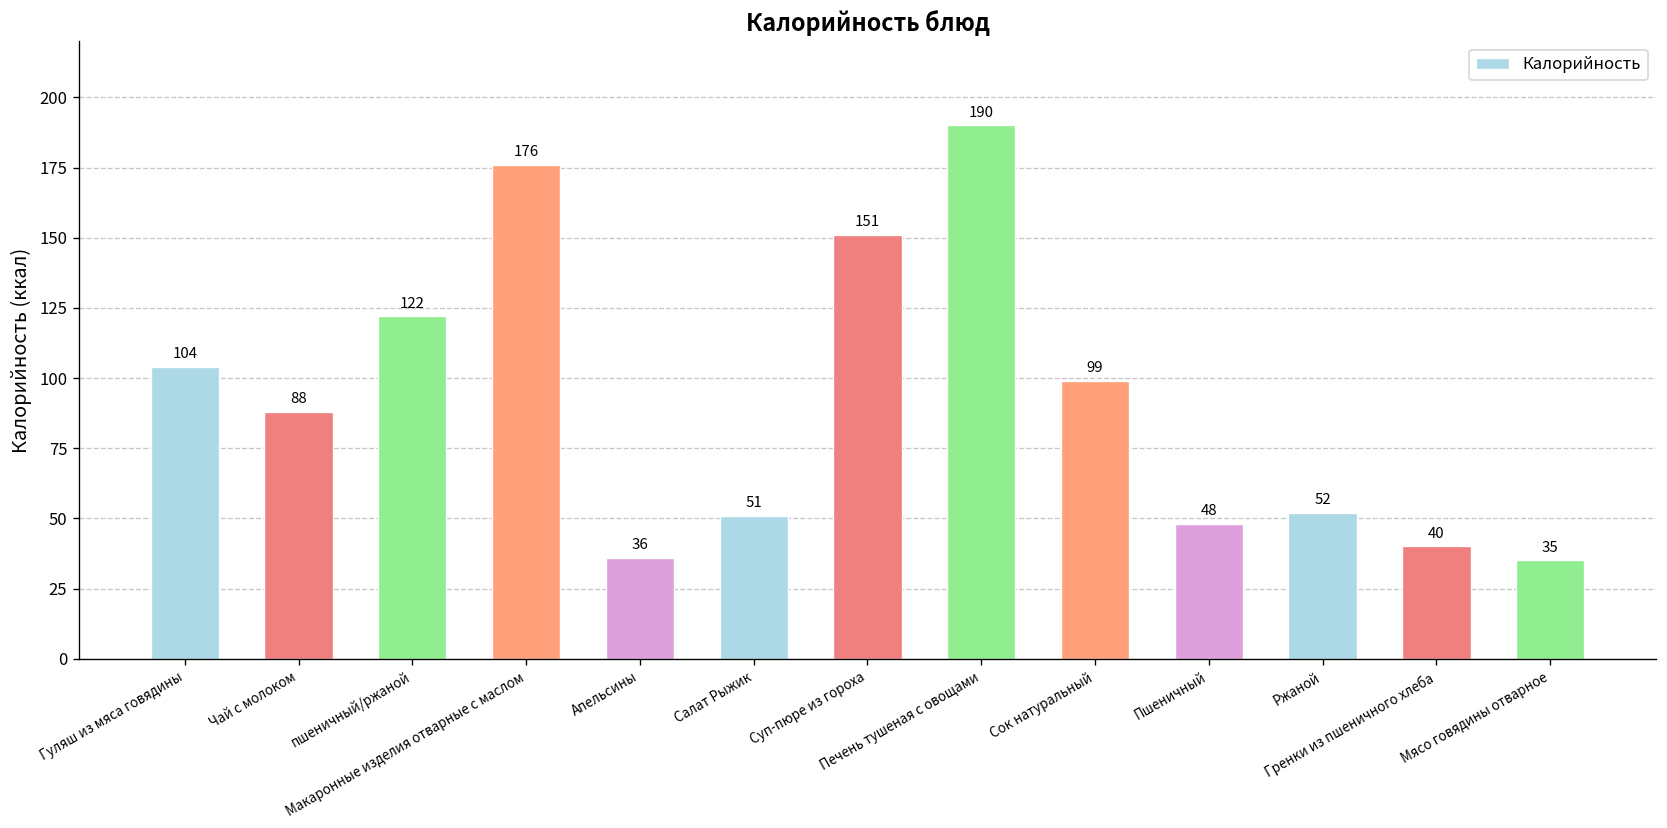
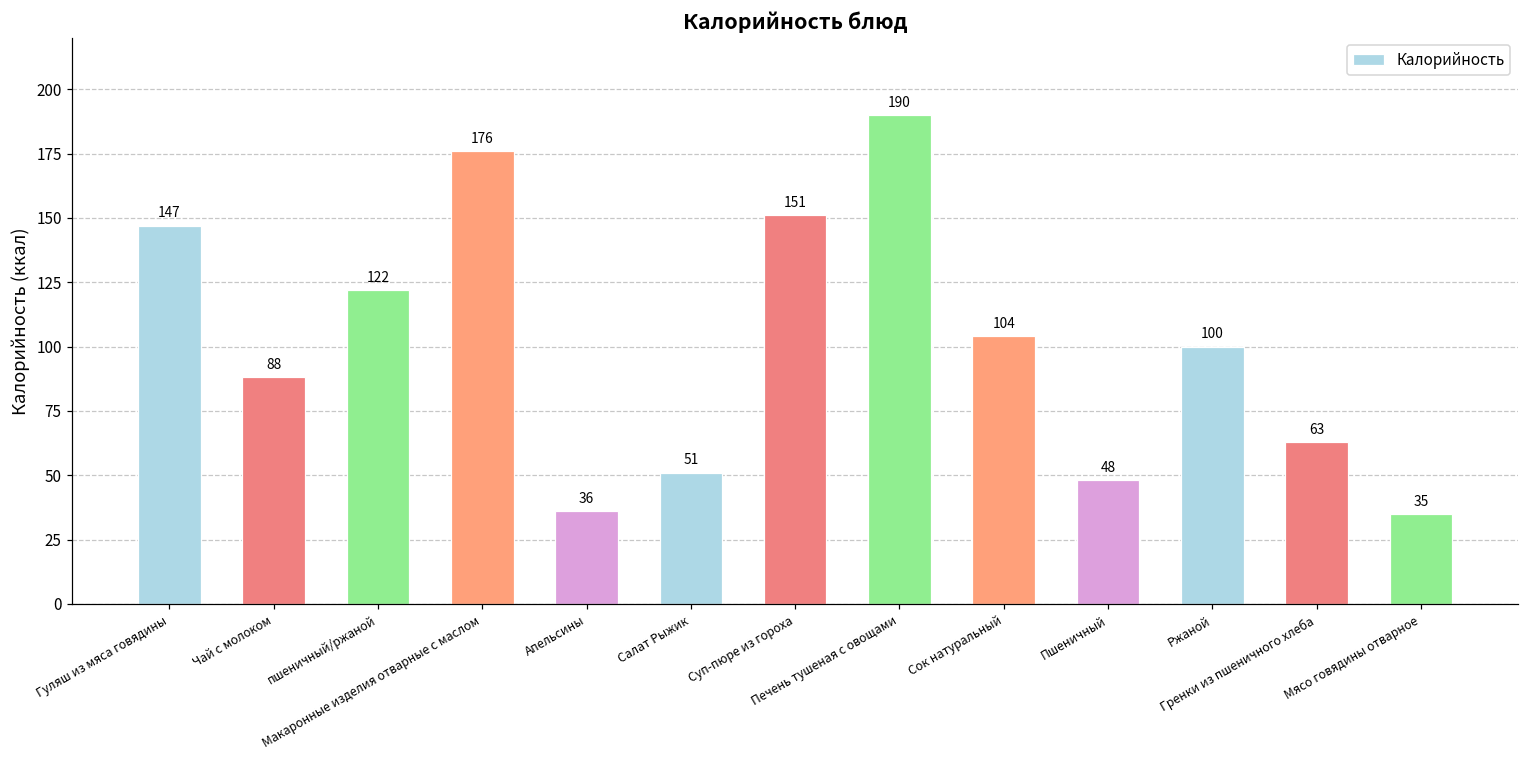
Гуляш из мяса говядины: 104 -> 147
Сок натуральный: 99 -> 104
Ржаной: 52 -> 100
Гренки из пшеничного хлеба: 40 -> 63
